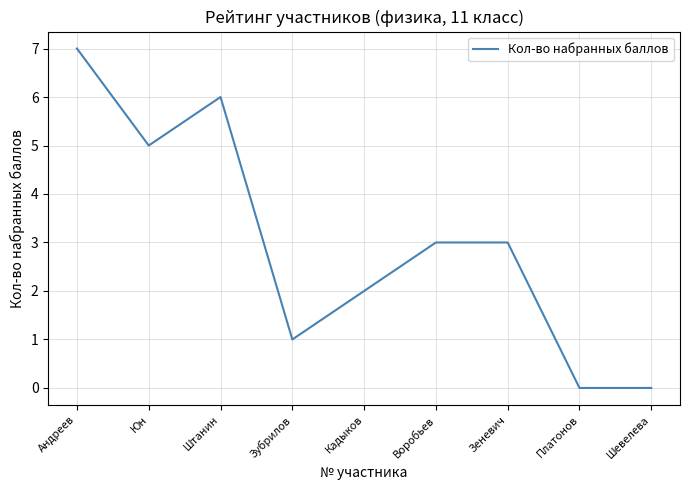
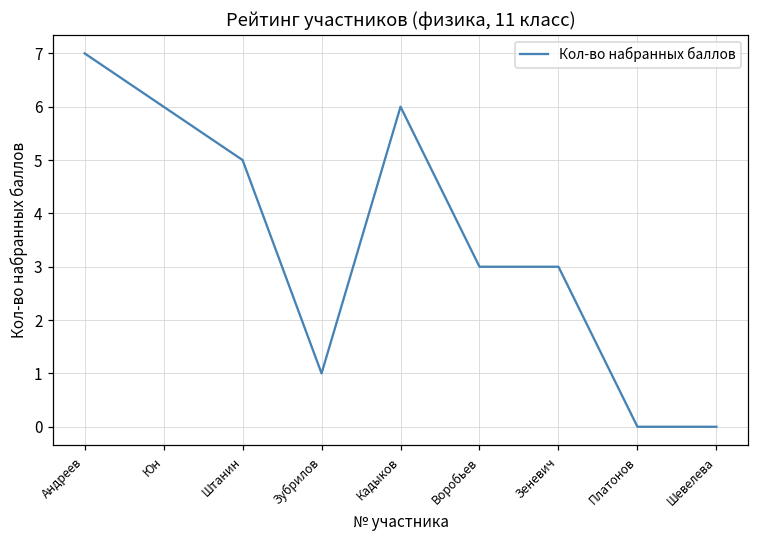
Юн: 5 -> 6
Штанин: 6 -> 5
Кадыков: 2 -> 6
